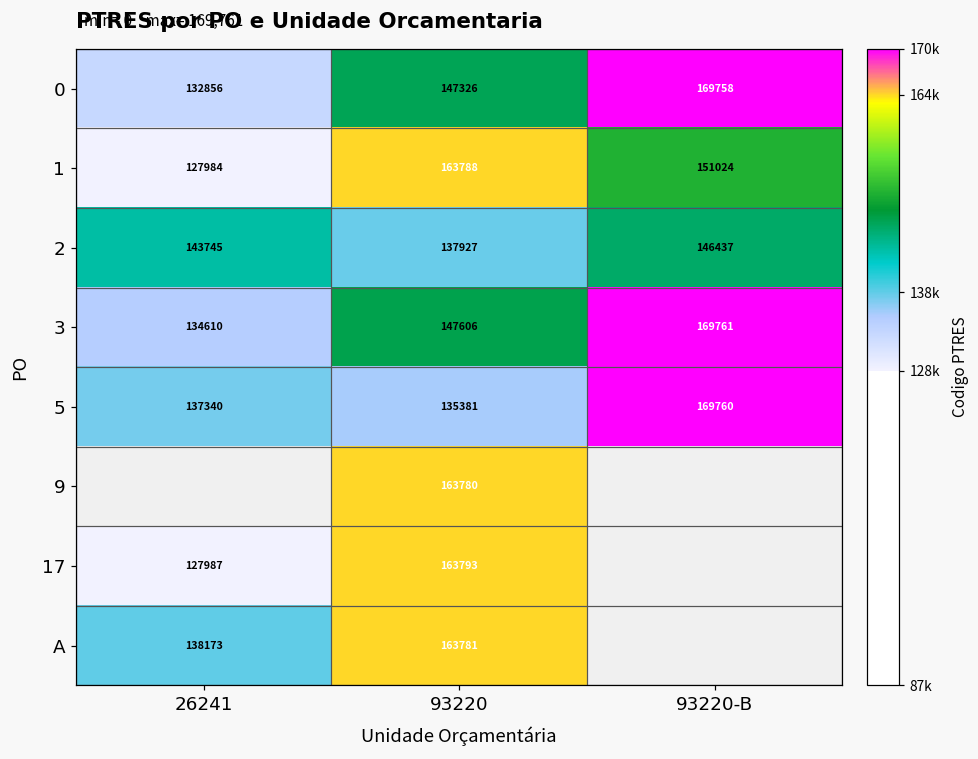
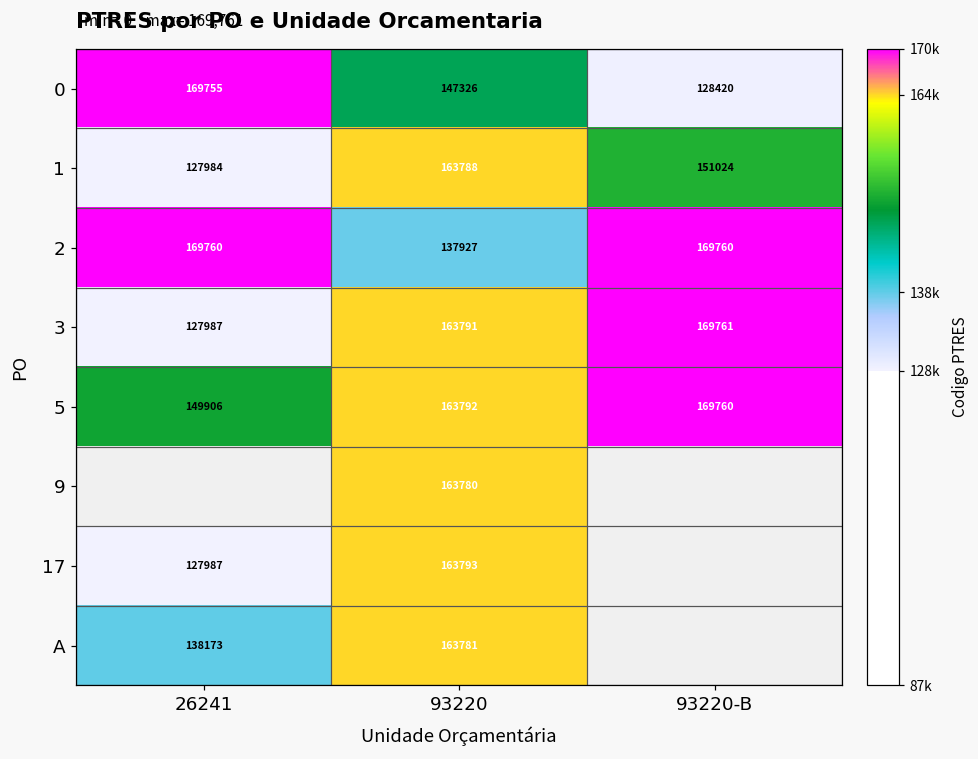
0, 26241: 132856 -> 169755
0, 93220-B: 169758 -> 128420
2, 26241: 143745 -> 169760
2, 93220-B: 146437 -> 169760
3, 26241: 134610 -> 127987
3, 93220: 147606 -> 163791
5, 26241: 137340 -> 149906
5, 93220: 135381 -> 163792
